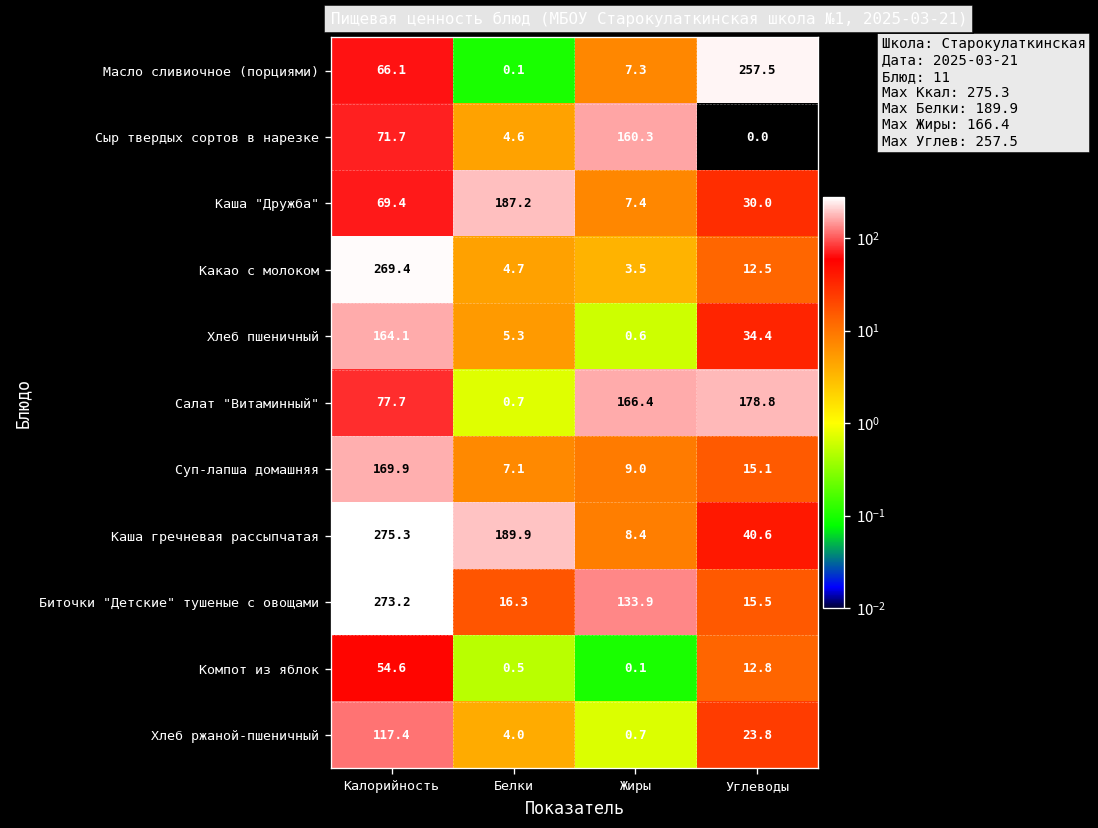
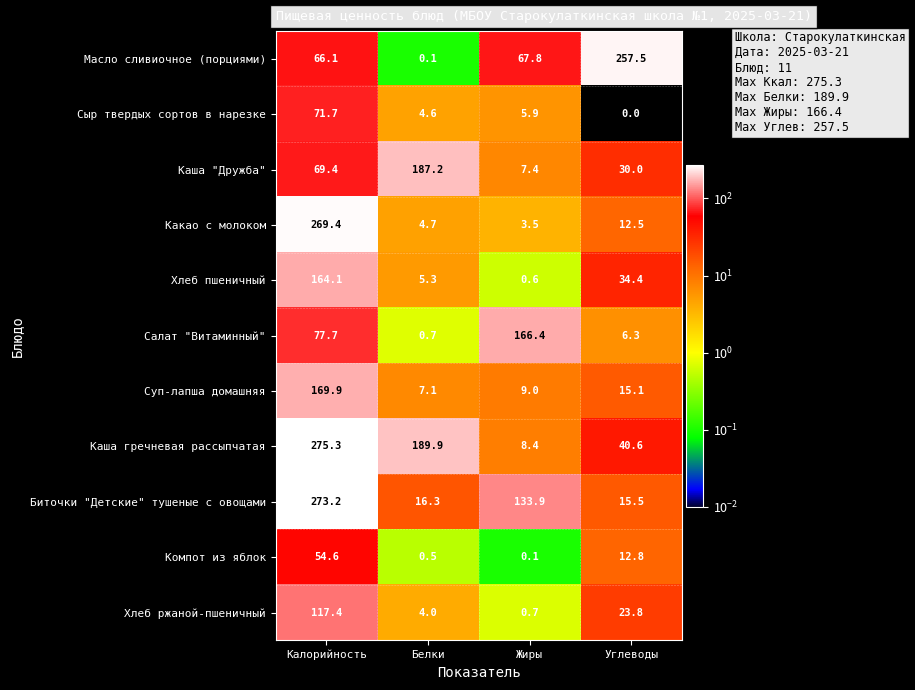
Масло сливиочное (порциями), Жиры: 7.3 -> 67.8
Сыр твердых сортов в нарезке, Жиры: 160.3 -> 5.9
Салат "Витаминный", Углеводы: 178.8 -> 6.3
